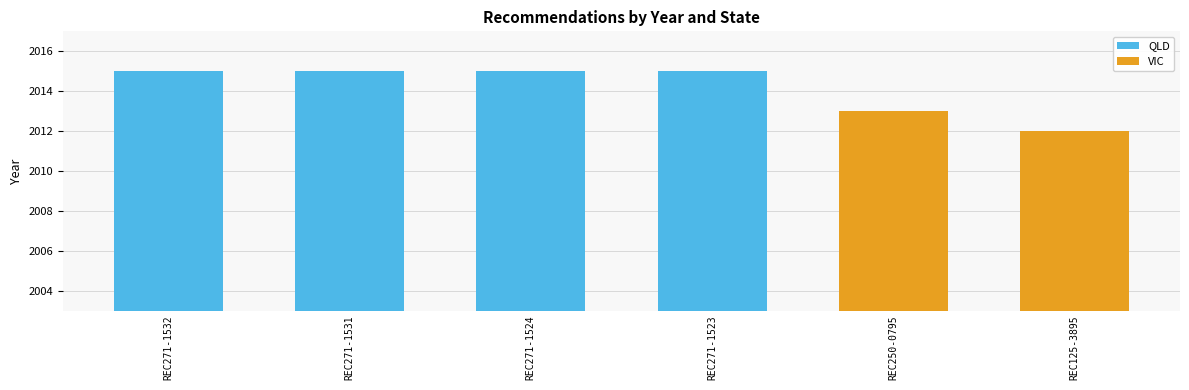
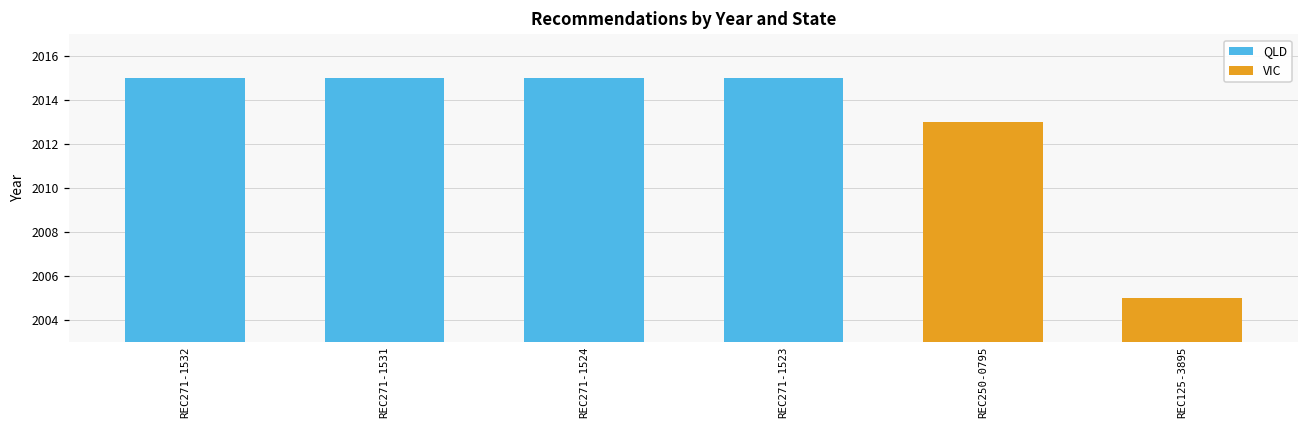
VIC, REC125-3895: 2012 -> 2005
